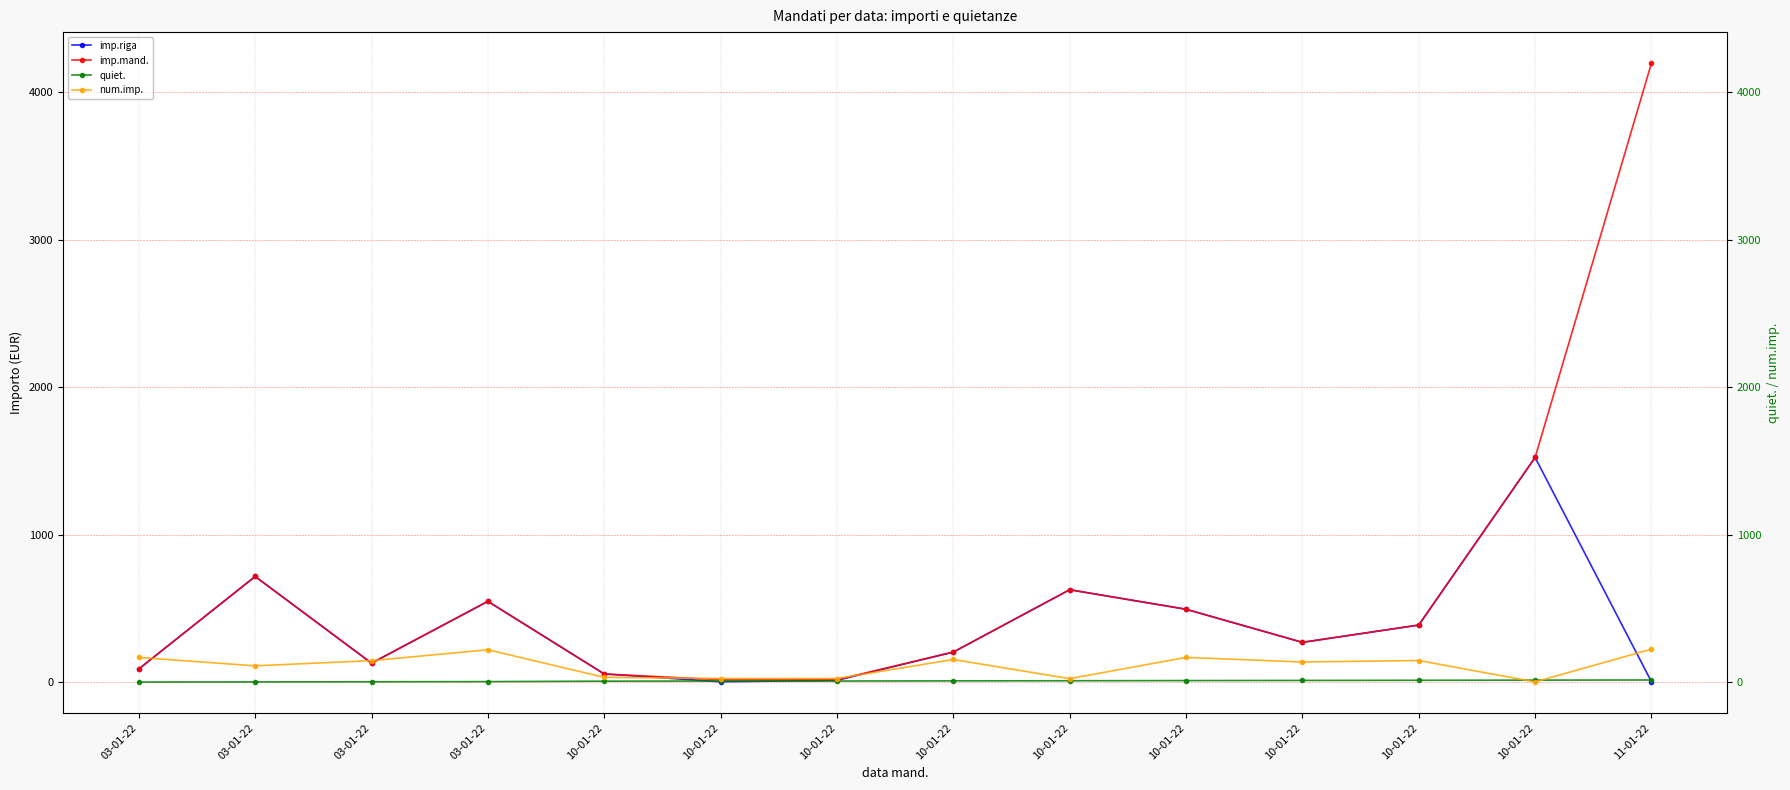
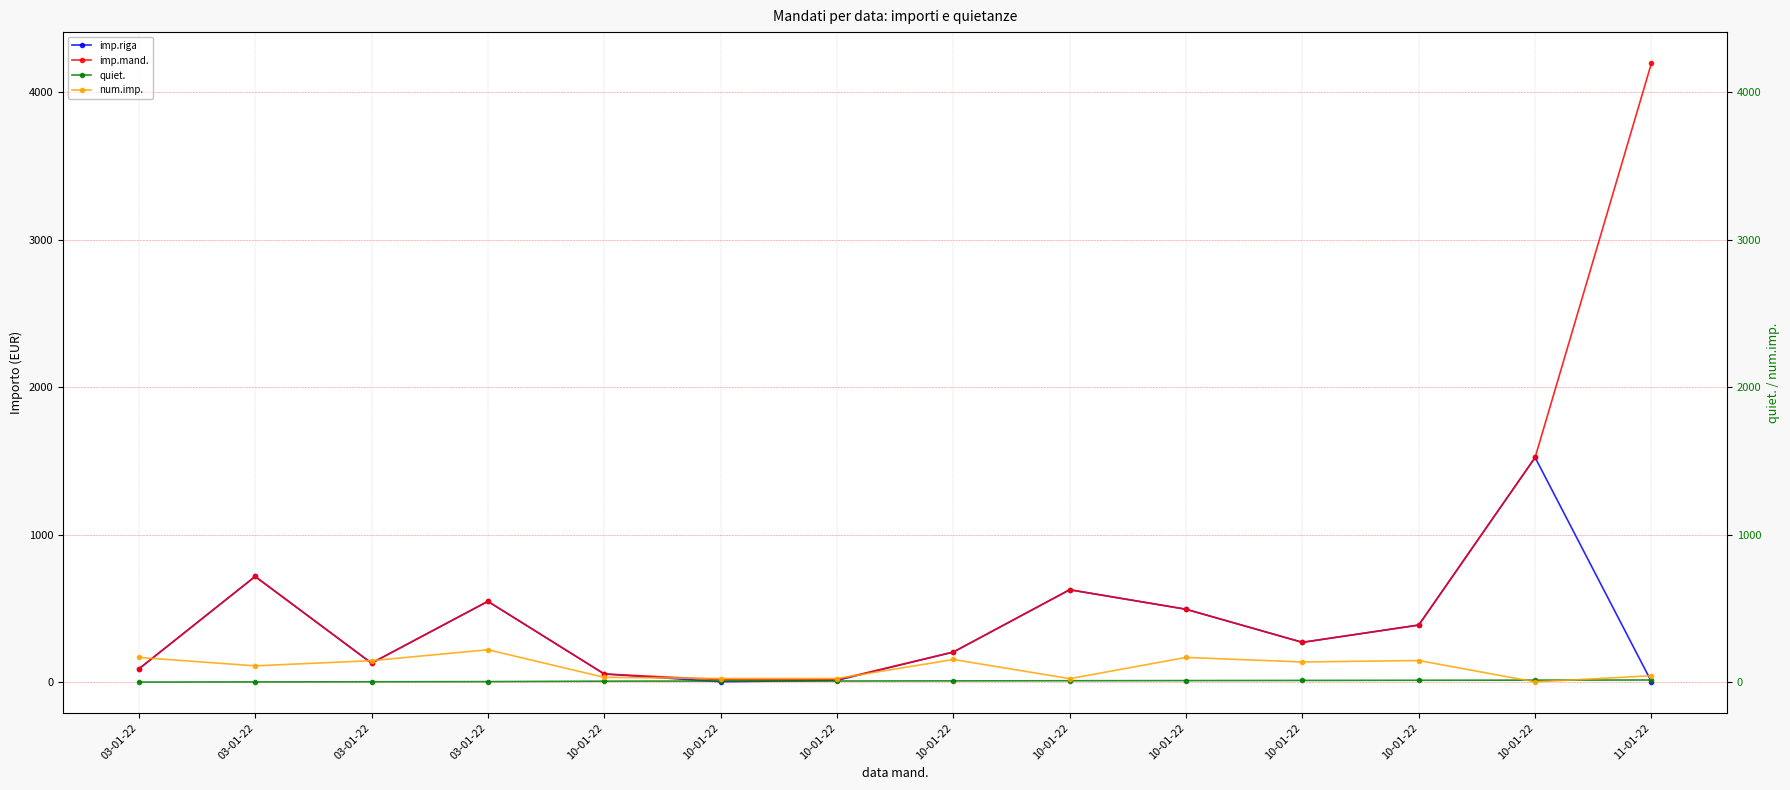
num.imp., 11-01-22: 230 -> 50
